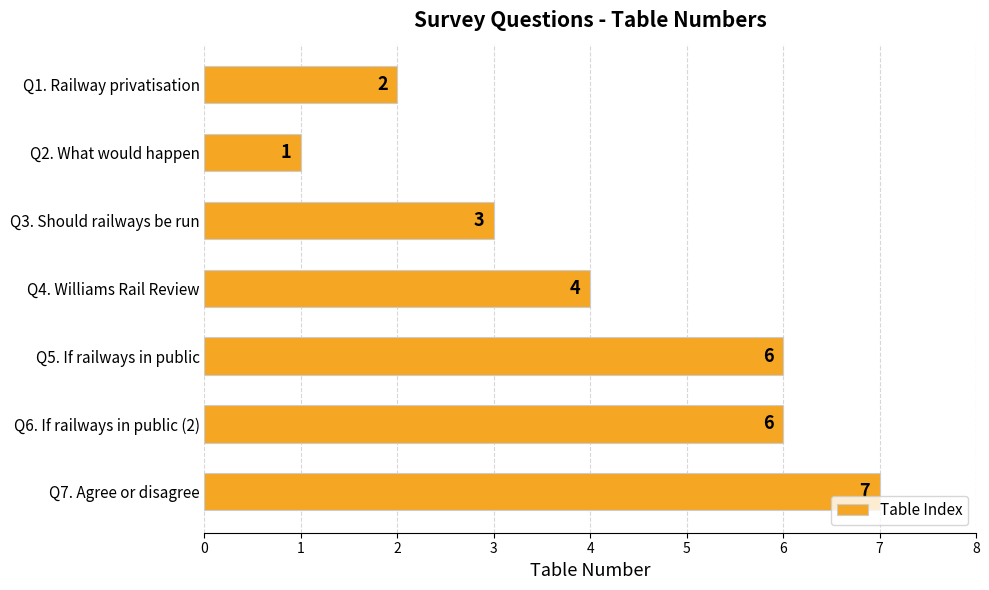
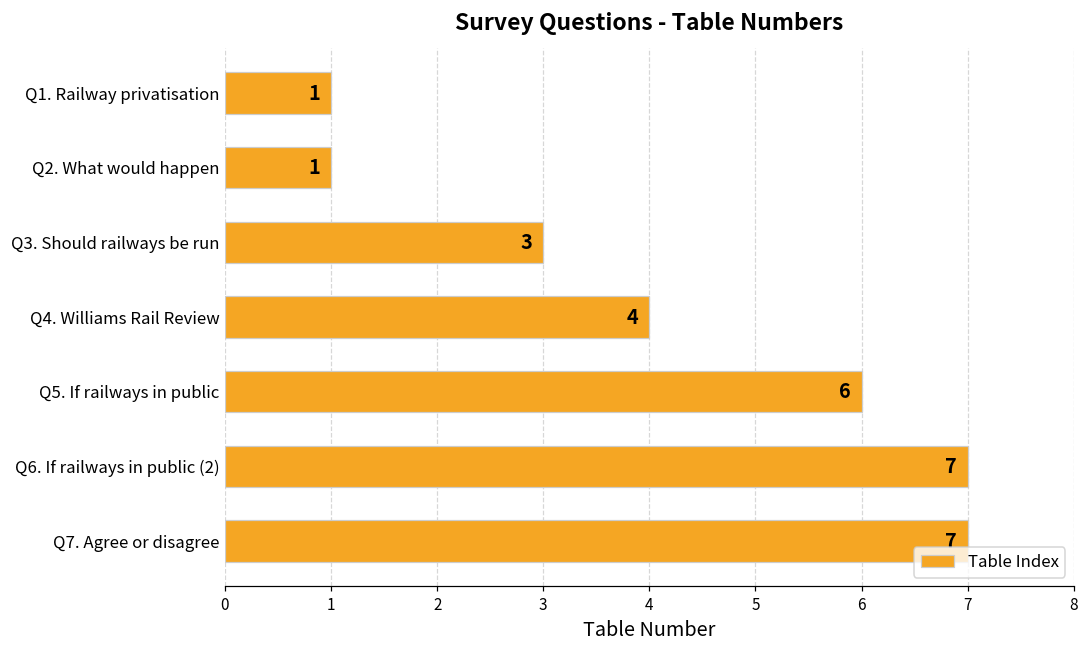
Q1. Railway privatisation: 2 -> 1
Q6. If railways in public (2): 6 -> 7
